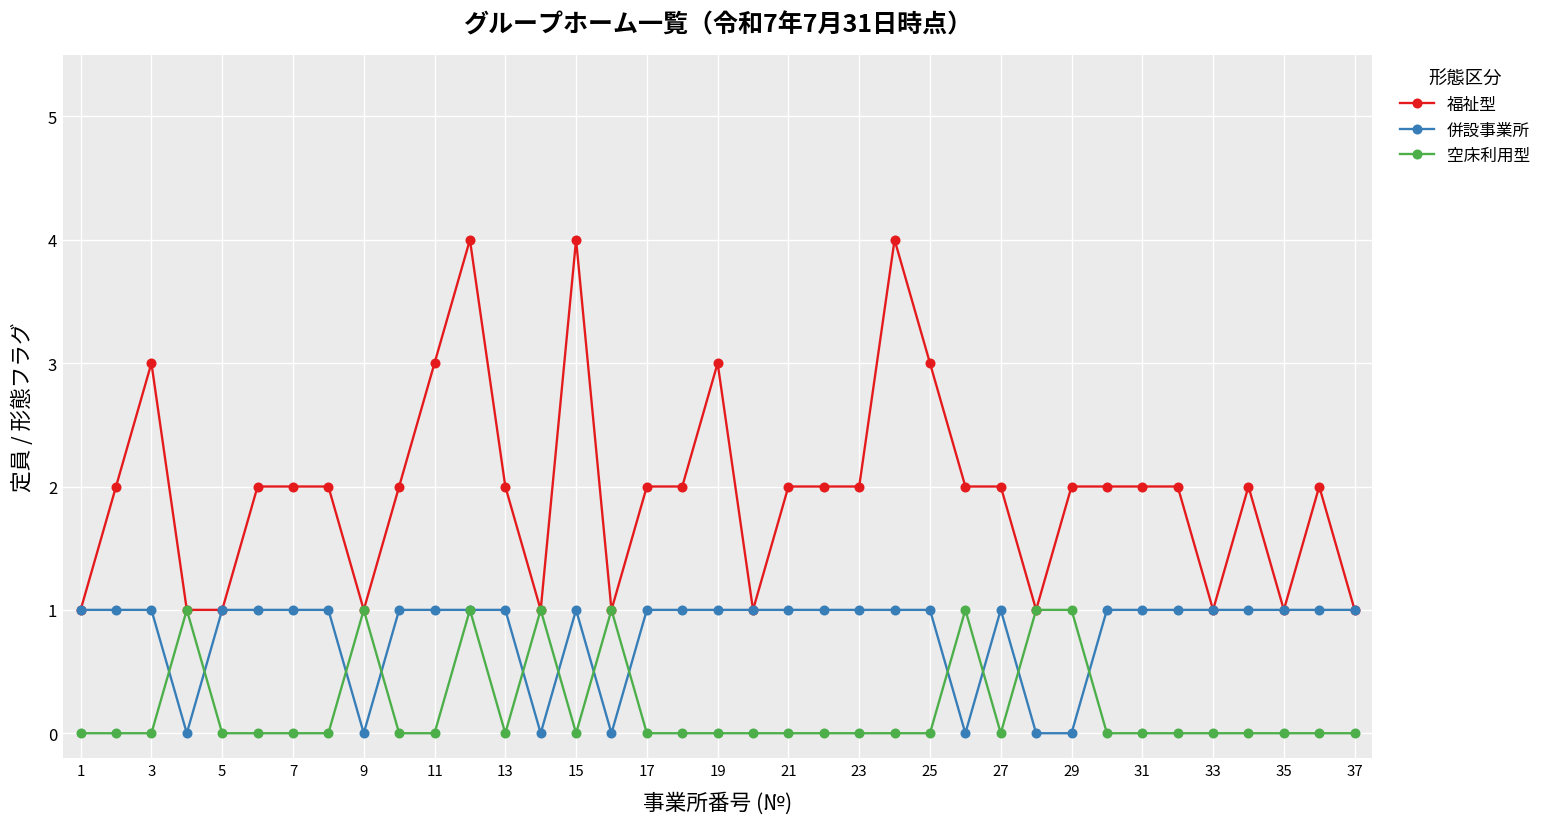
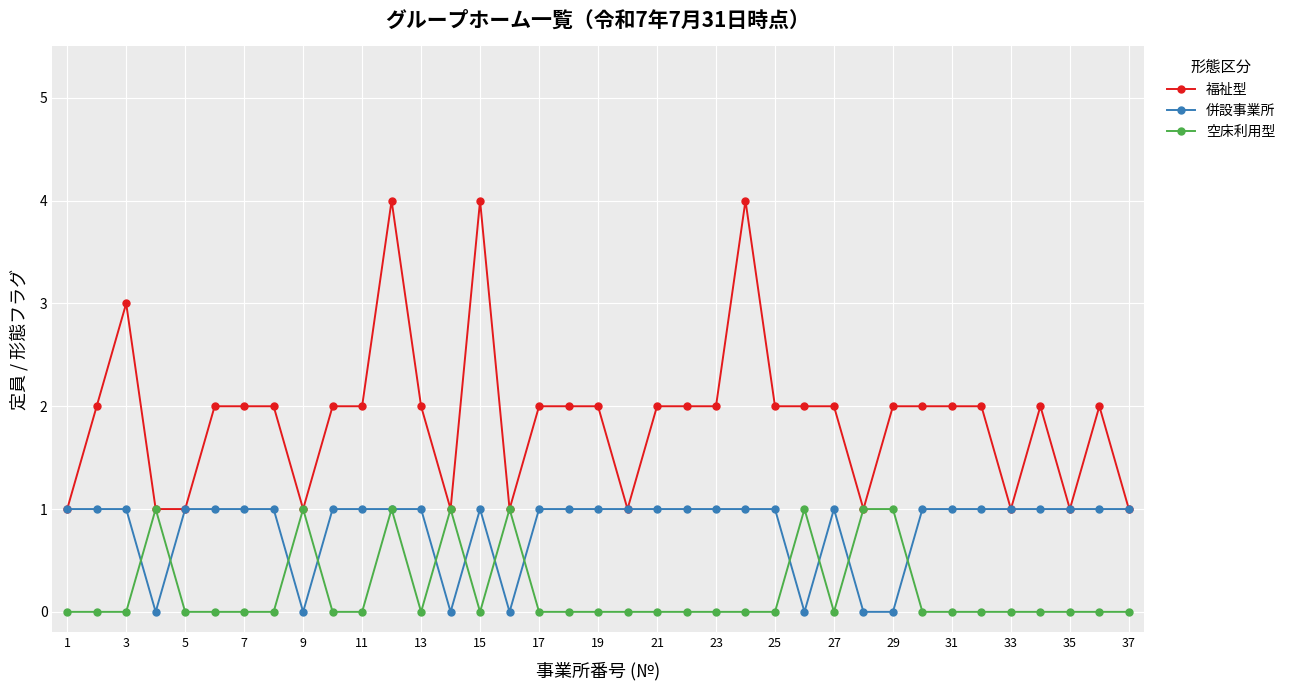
福祉型, 11: 3 -> 2
福祉型, 19: 3 -> 2
福祉型, 25: 3 -> 2
